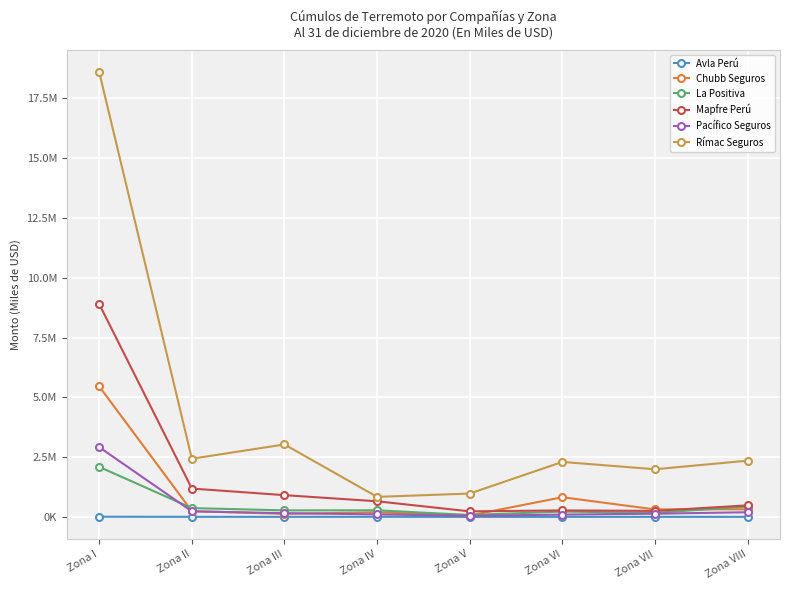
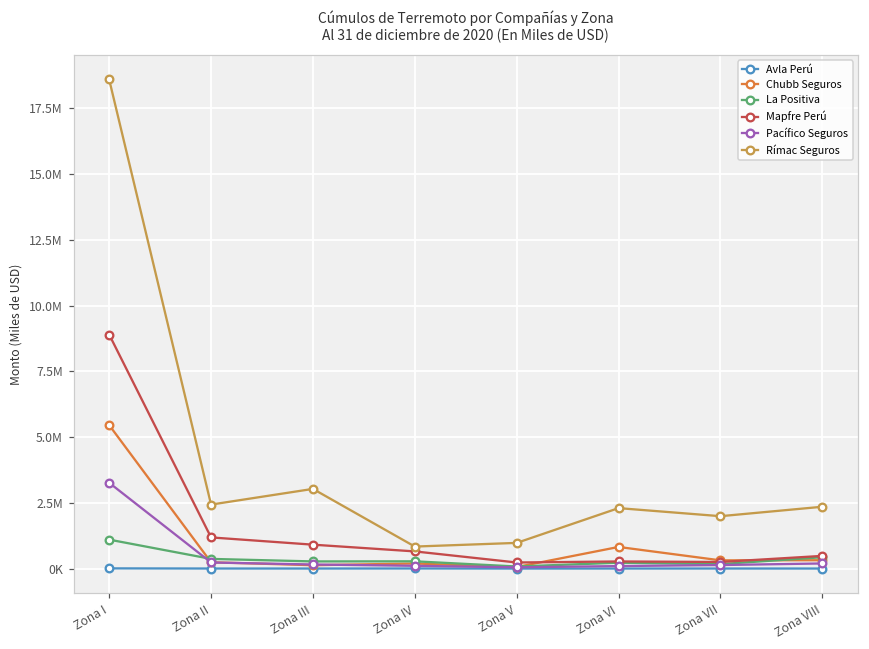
La Positiva, Zona I: 2100000 -> 1100000
Pacífico Seguros, Zona I: 2900000 -> 3300000
